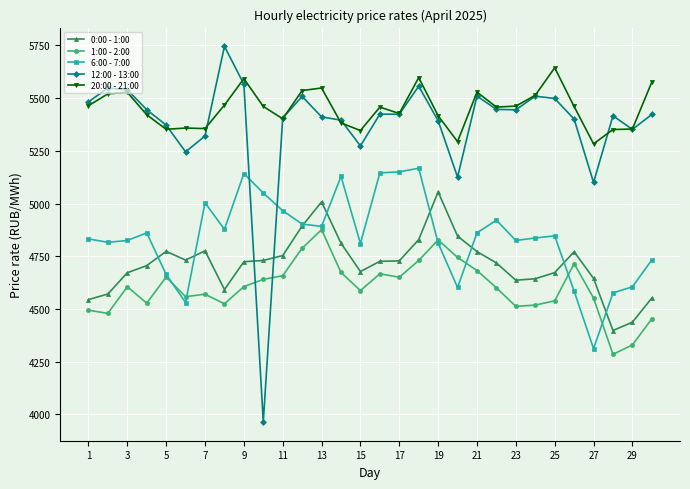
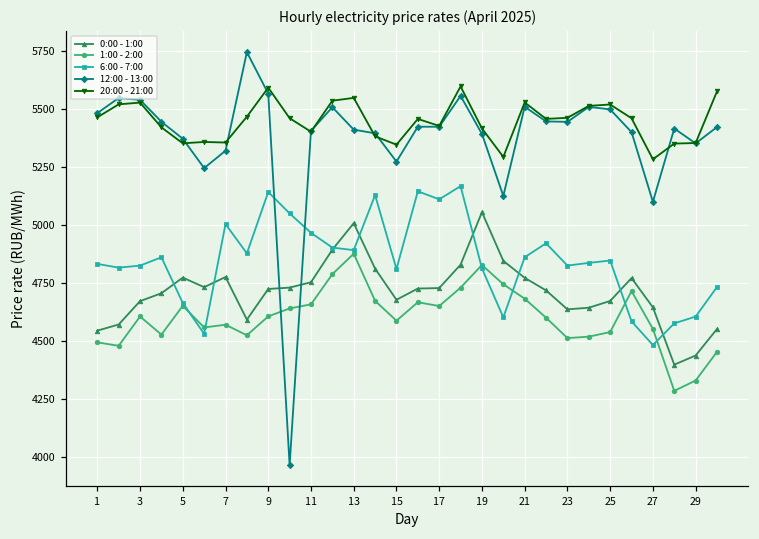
6:00 - 7:00, 17: 5150 -> 5110
20:00 - 21:00, 25: 5640 -> 5520
6:00 - 7:00, 27: 4310 -> 4480
